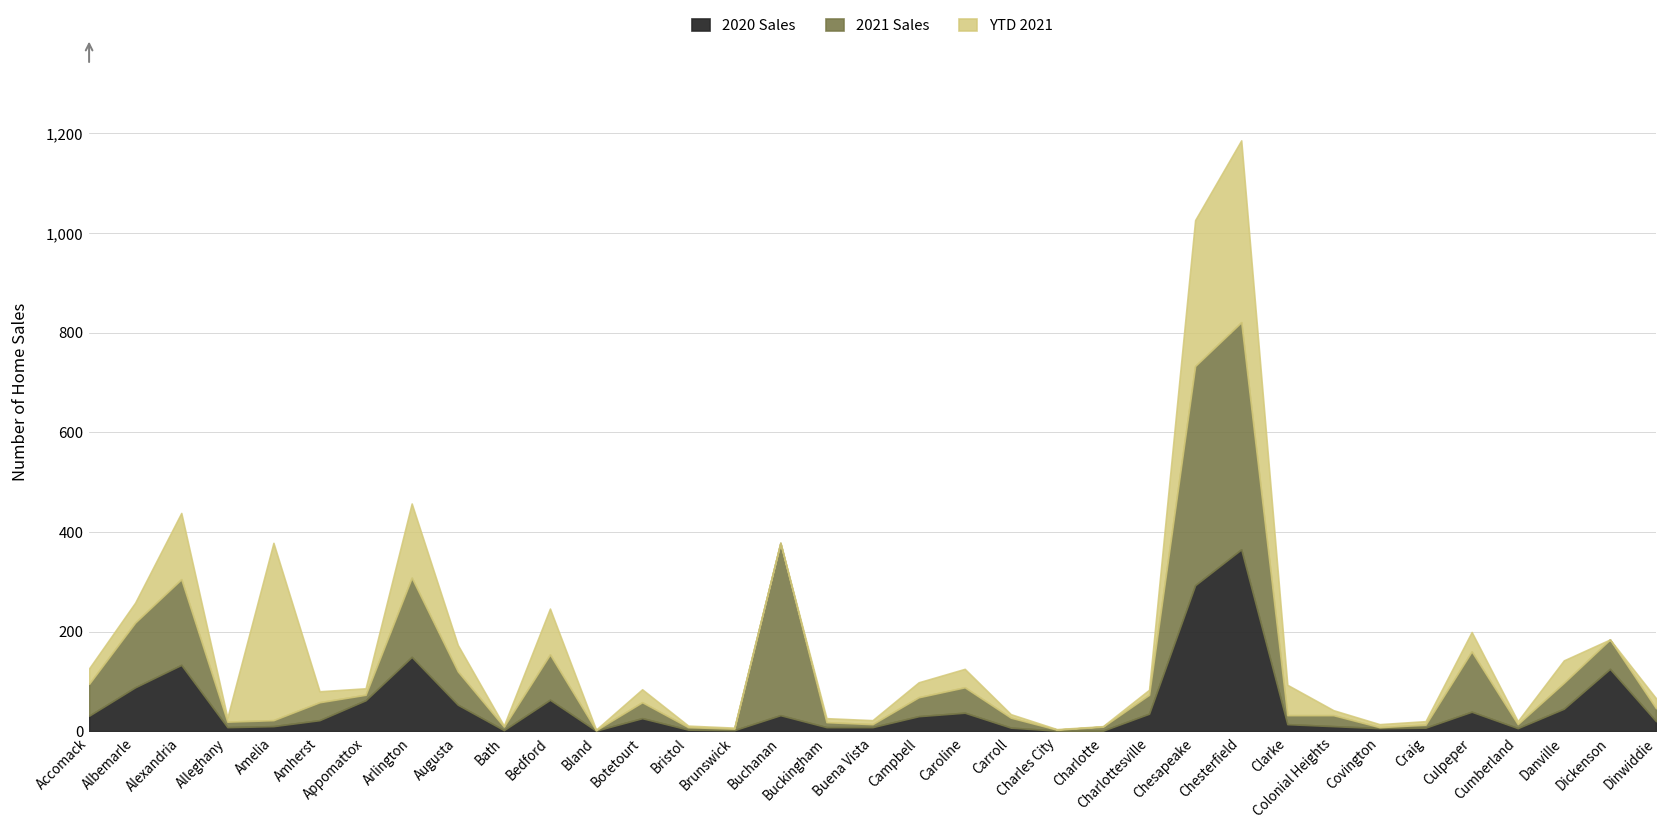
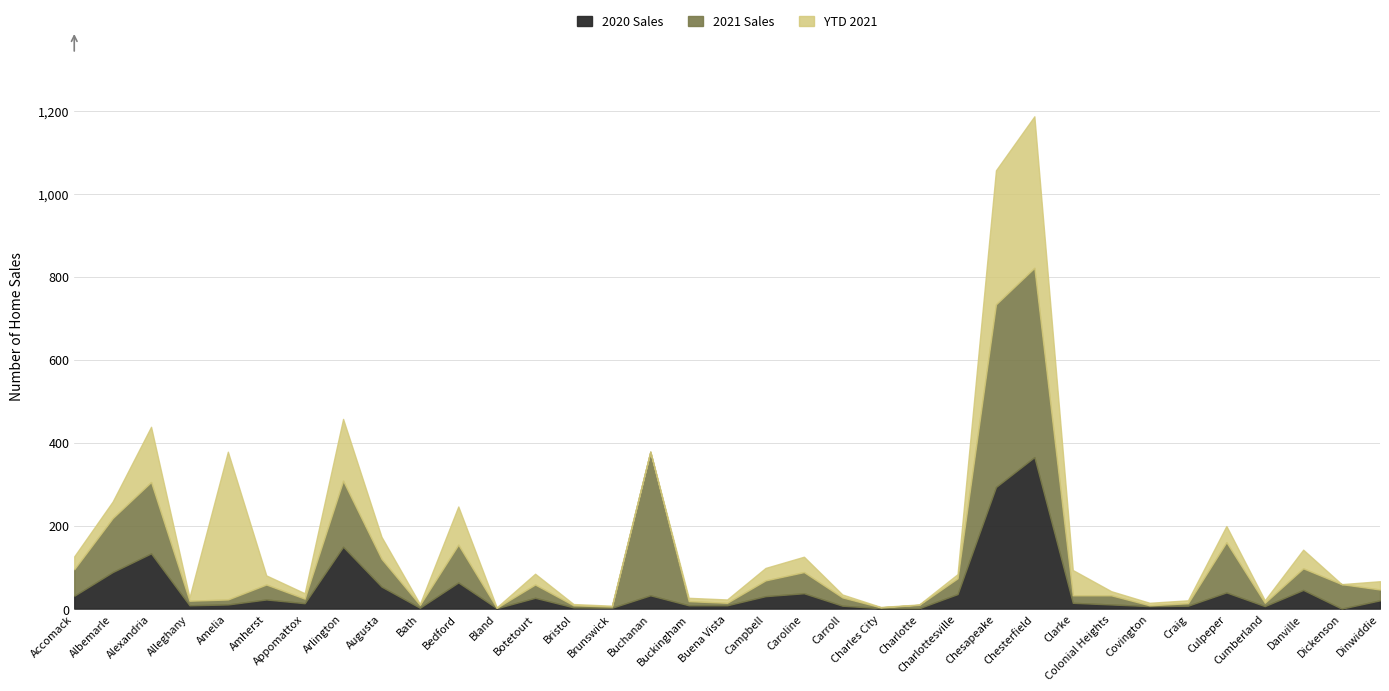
2020 Sales, Appomattox: 60 -> 10
YTD 2021, Chesapeake: 290 -> 320
2020 Sales, Dickenson: 130 -> 0
